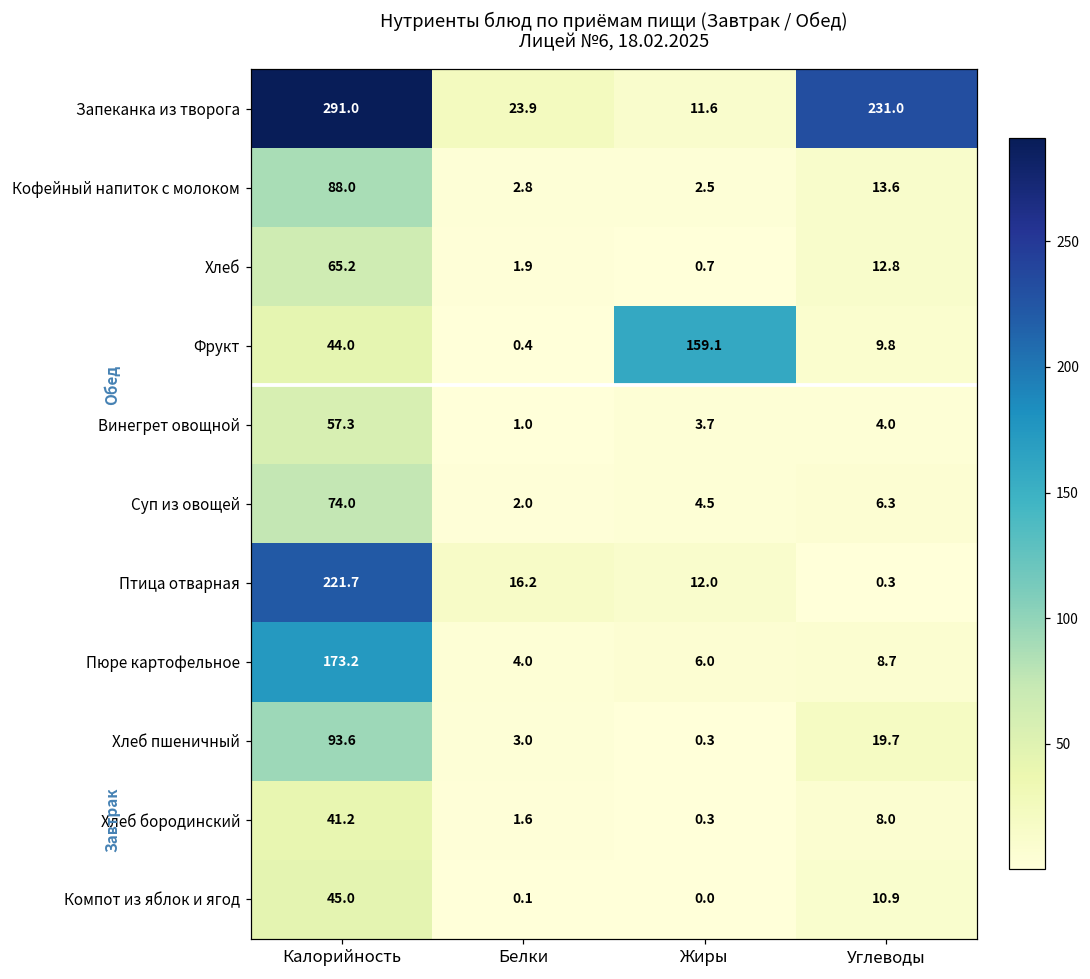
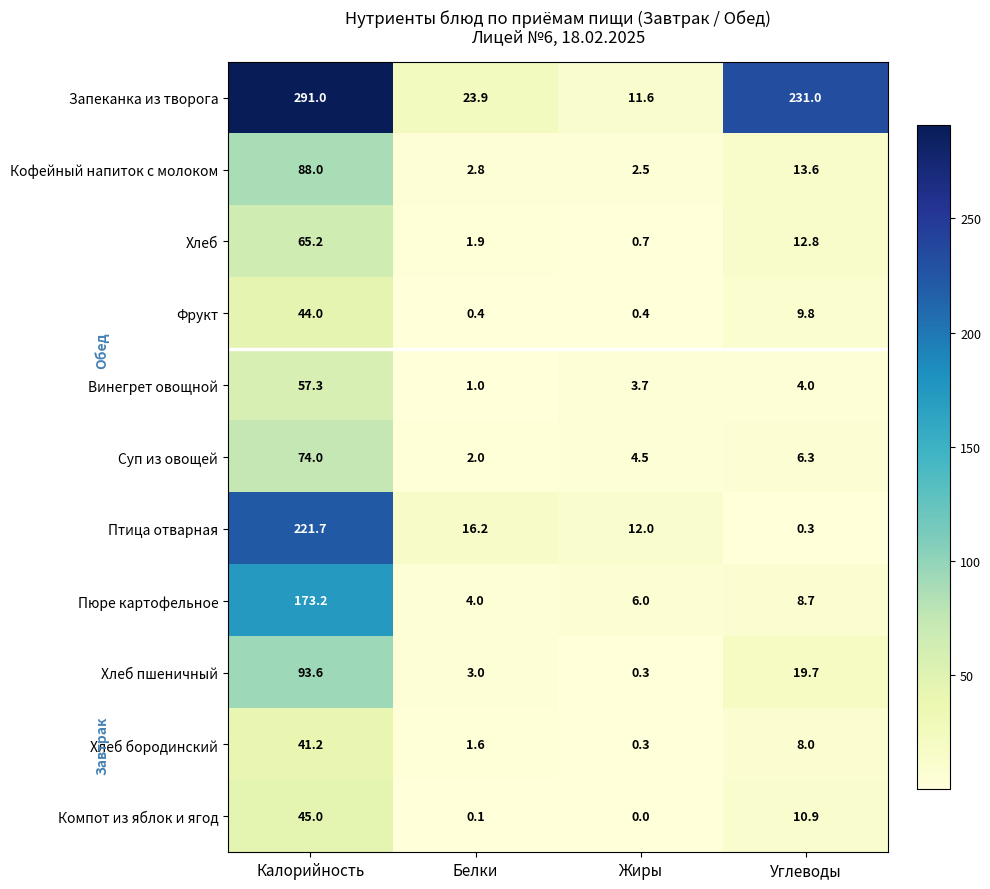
Фрукт, Жиры: 159.1 -> 0.4
